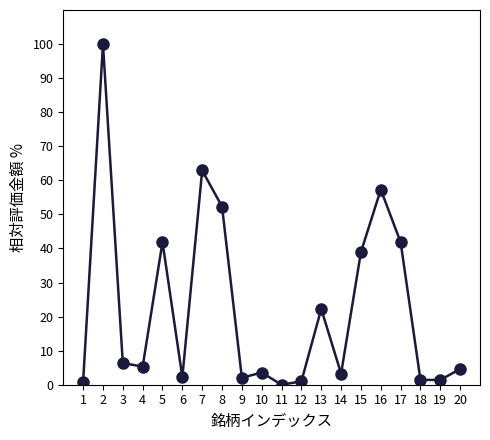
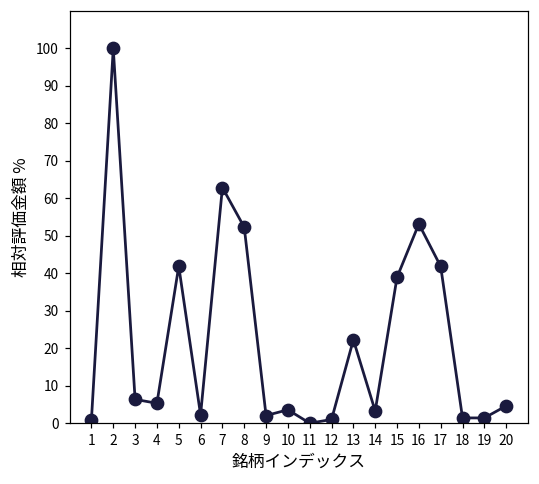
16: 57 -> 53
